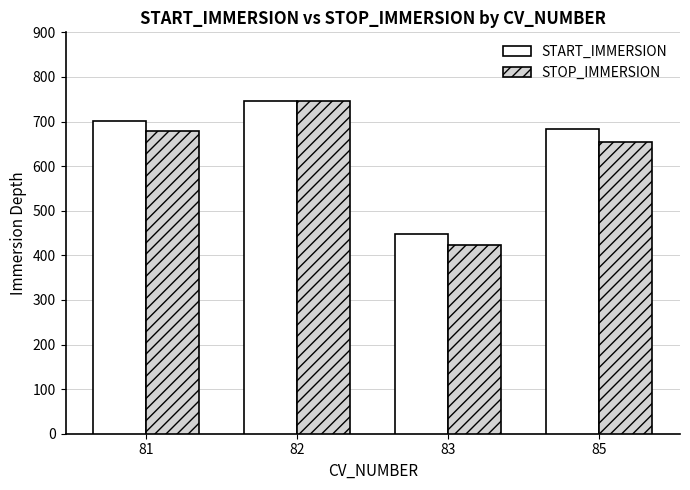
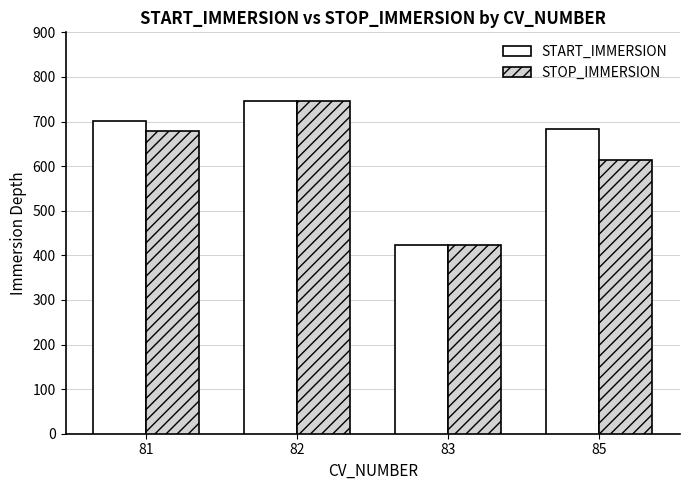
START_IMMERSION, 83: 450 -> 420
STOP_IMMERSION, 85: 650 -> 610
